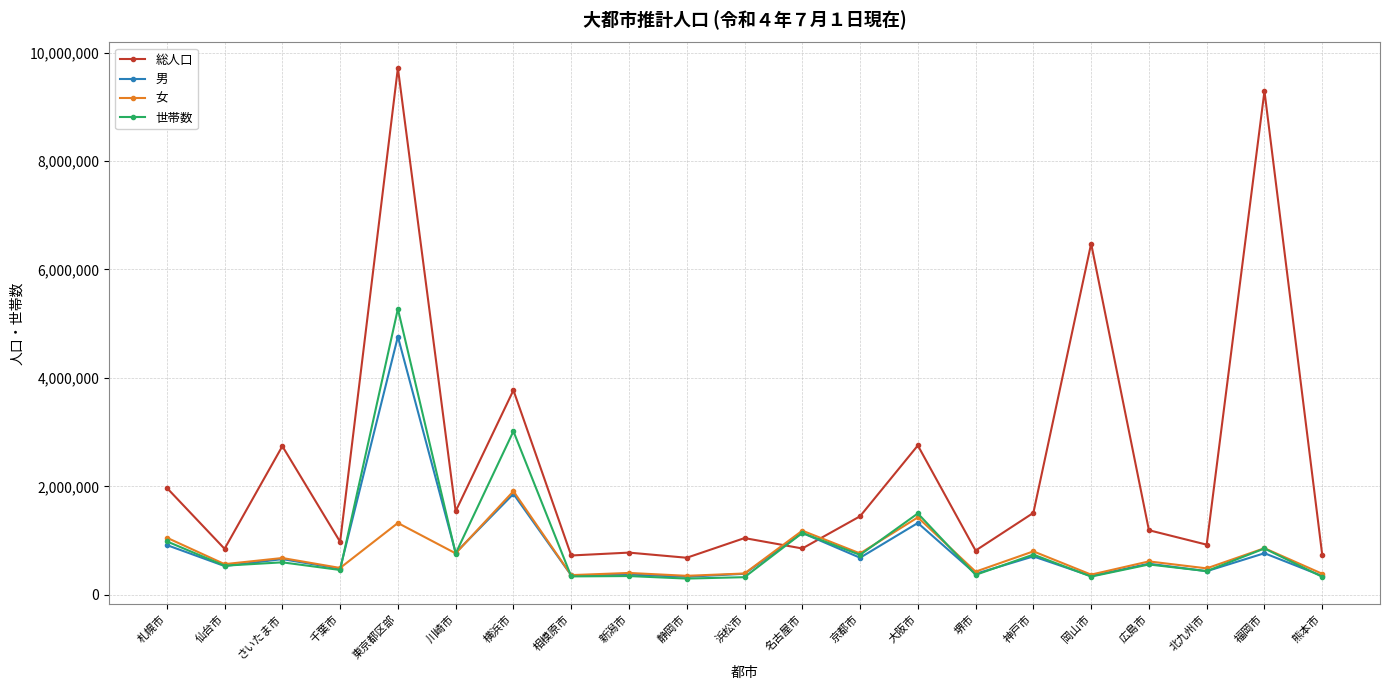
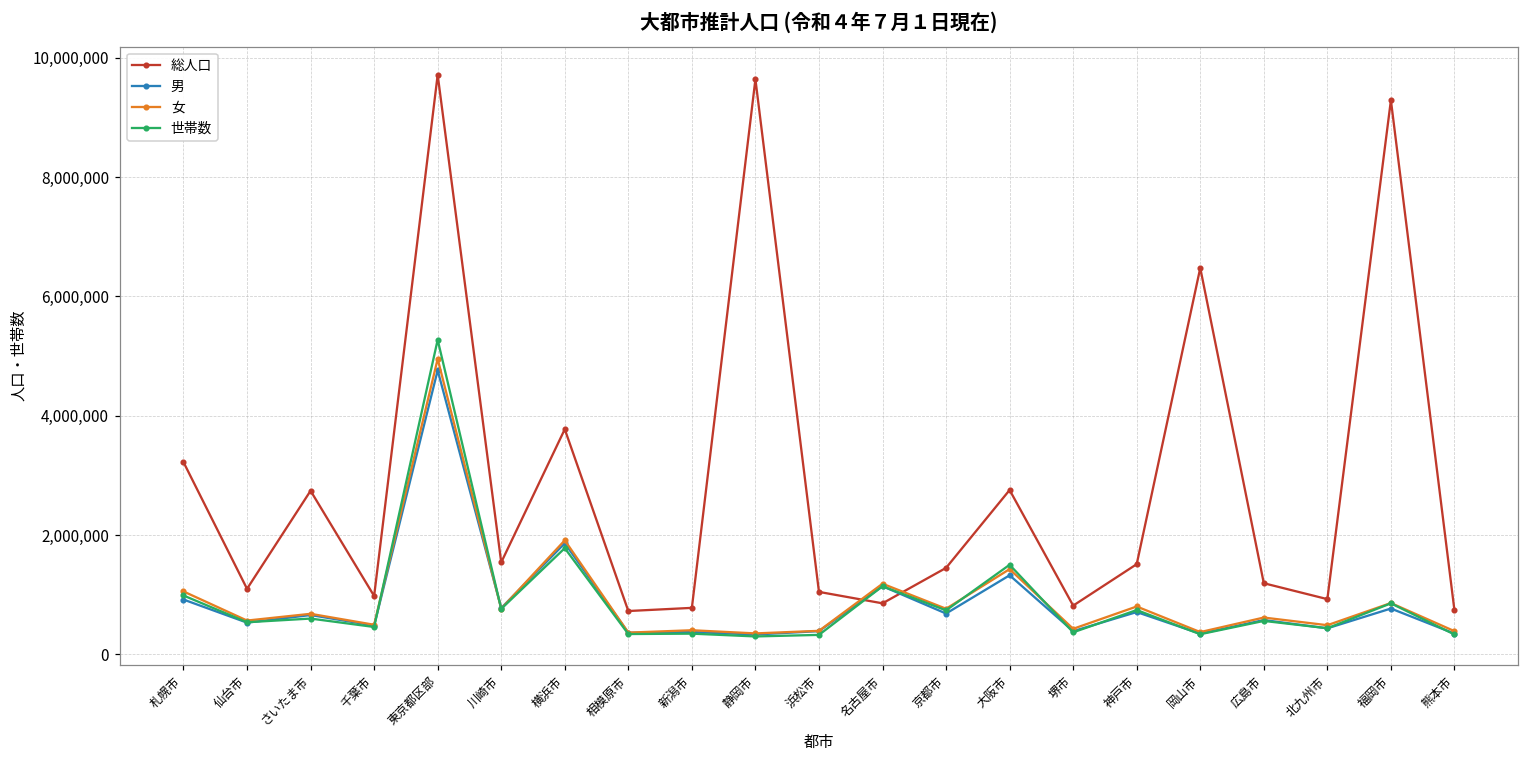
総人口, 札幌市: 2,000,000 -> 3,200,000
総人口, 仙台市: 800,000 -> 1,100,000
女, 東京都区部: 1,300,000 -> 5,000,000
世帯数, 横浜市: 3,000,000 -> 1,800,000
総人口, 静岡市: 700,000 -> 9,600,000
